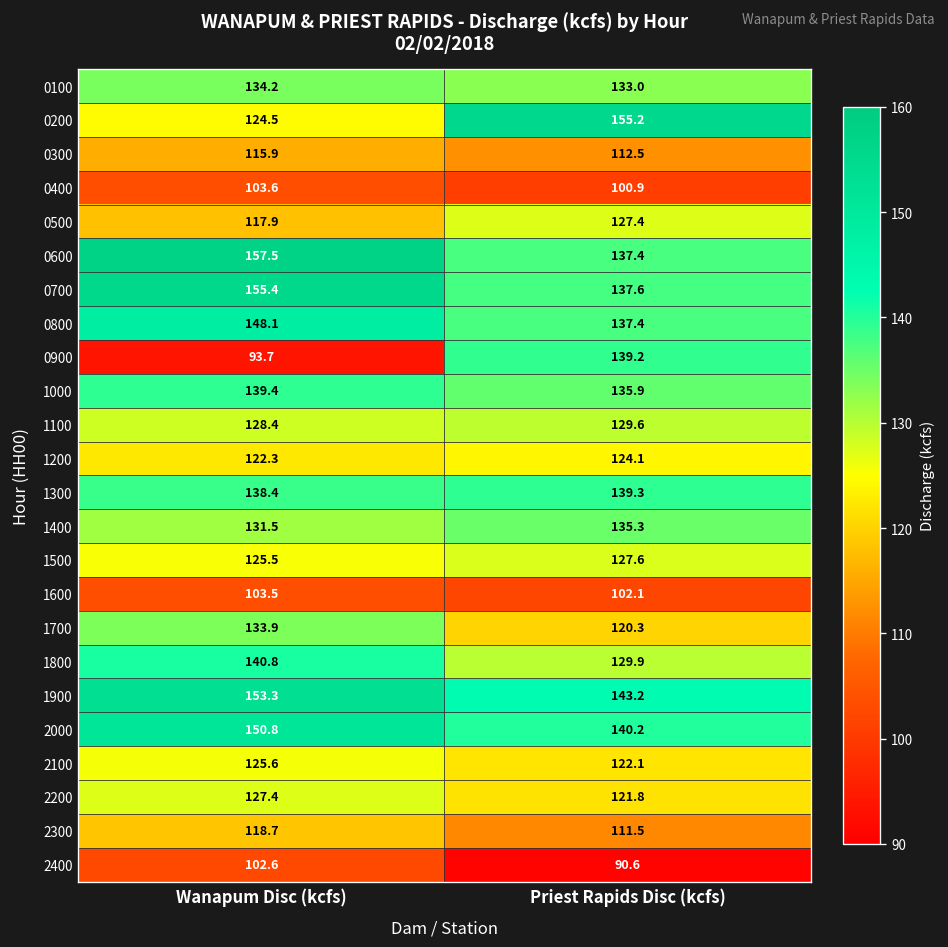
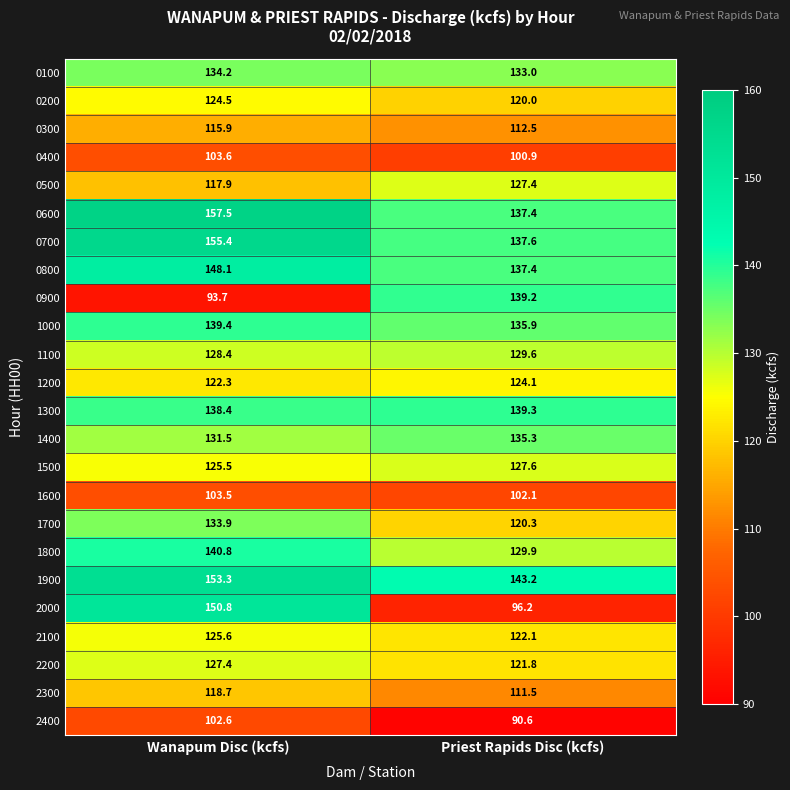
0200, Priest Rapids Disc (kcfs): 155.2 -> 120.0
2000, Priest Rapids Disc (kcfs): 140.2 -> 96.2
